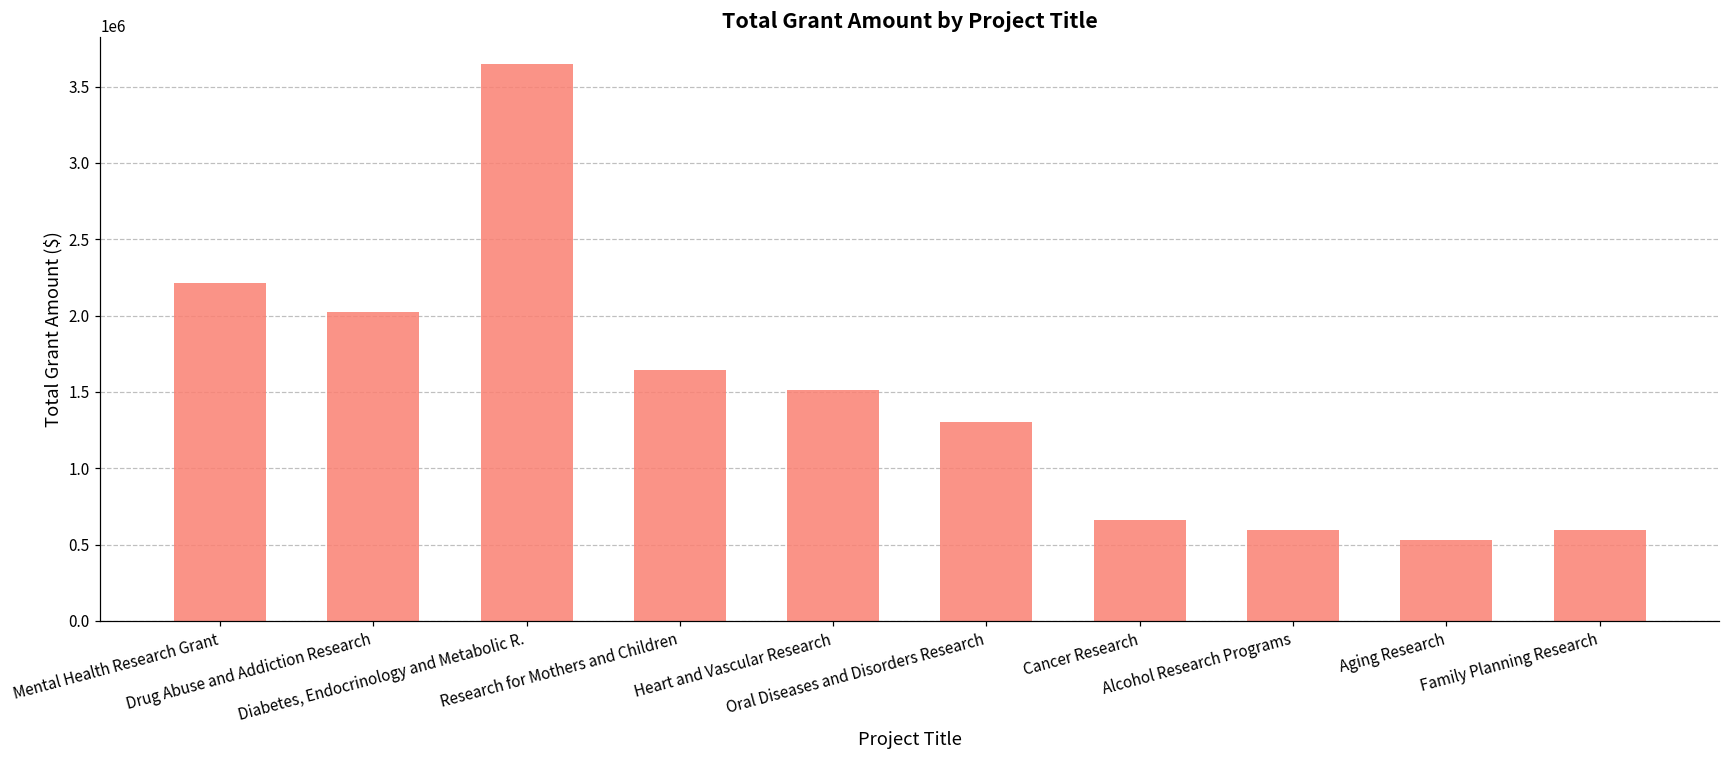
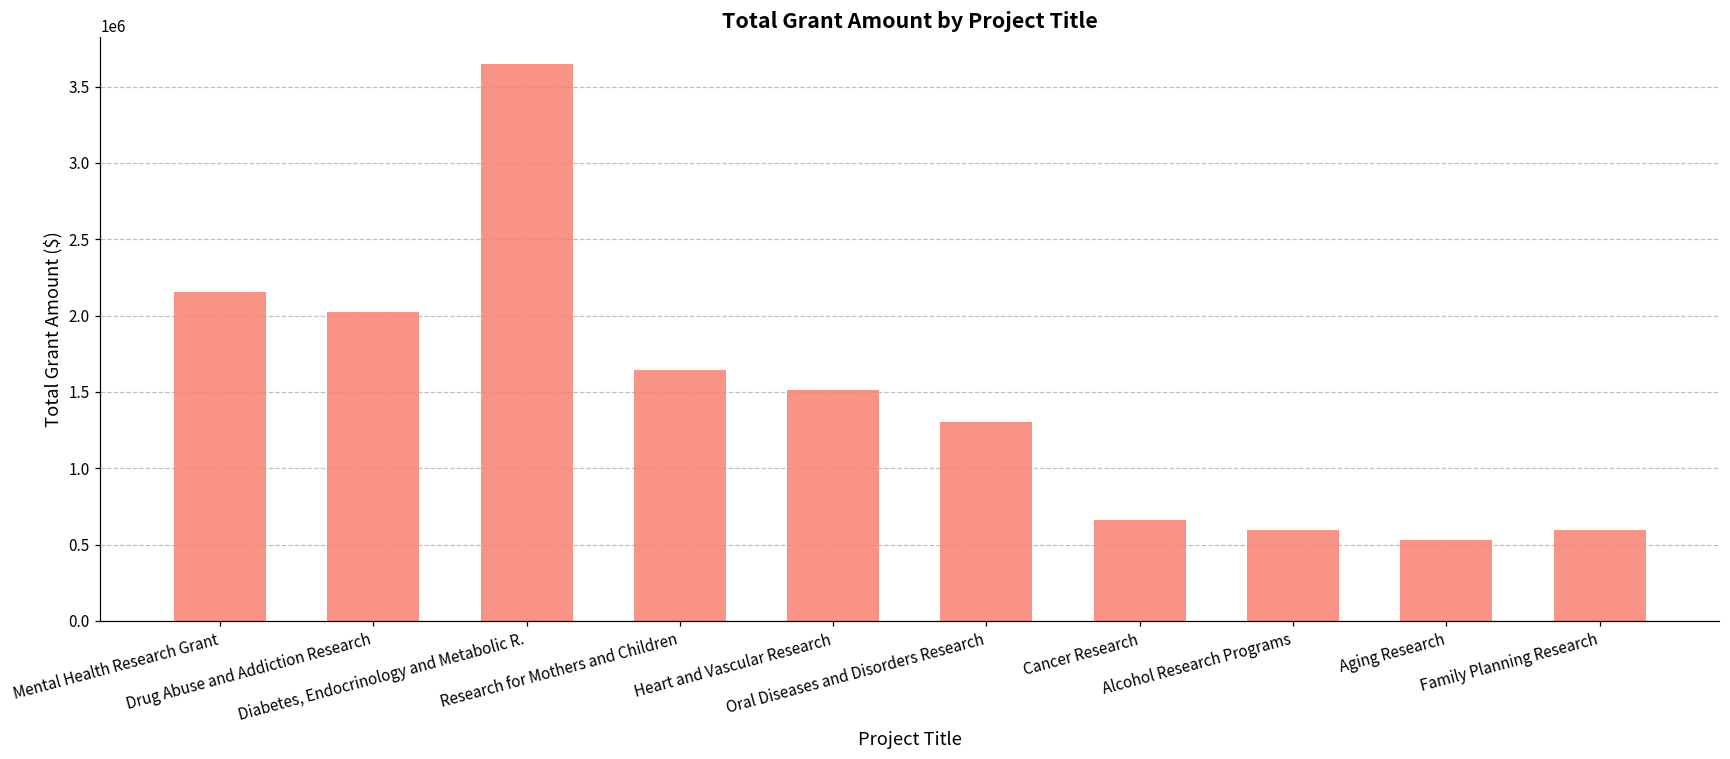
Mental Health Research Grant: 2210000 -> 2150000
